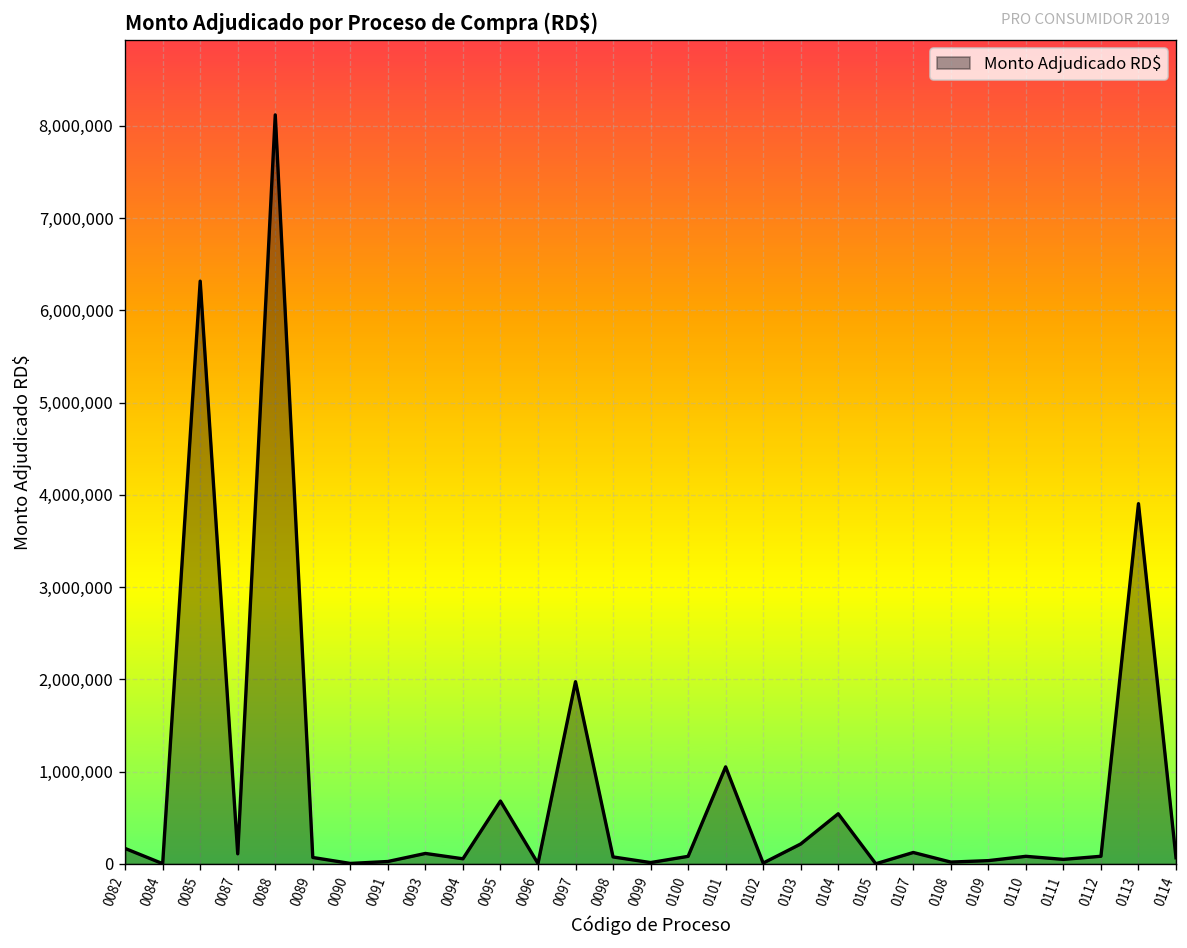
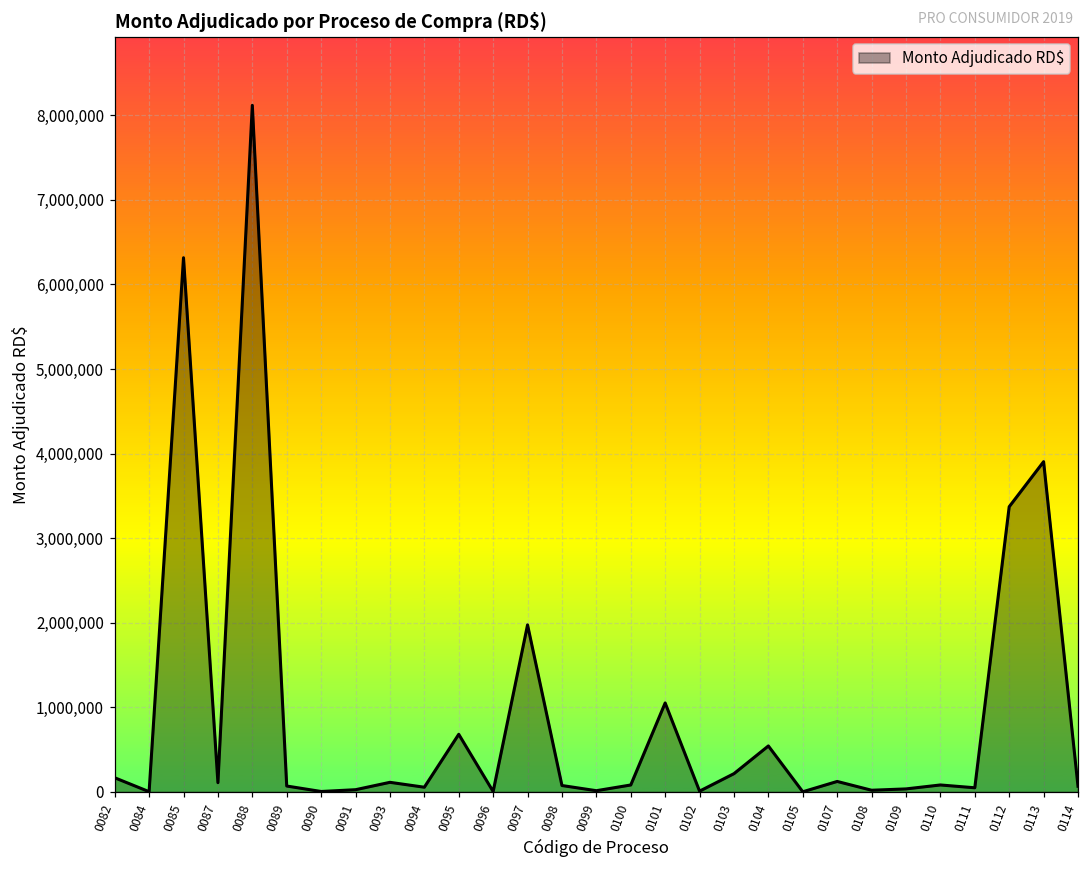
0112: 100,000 -> 3,400,000
